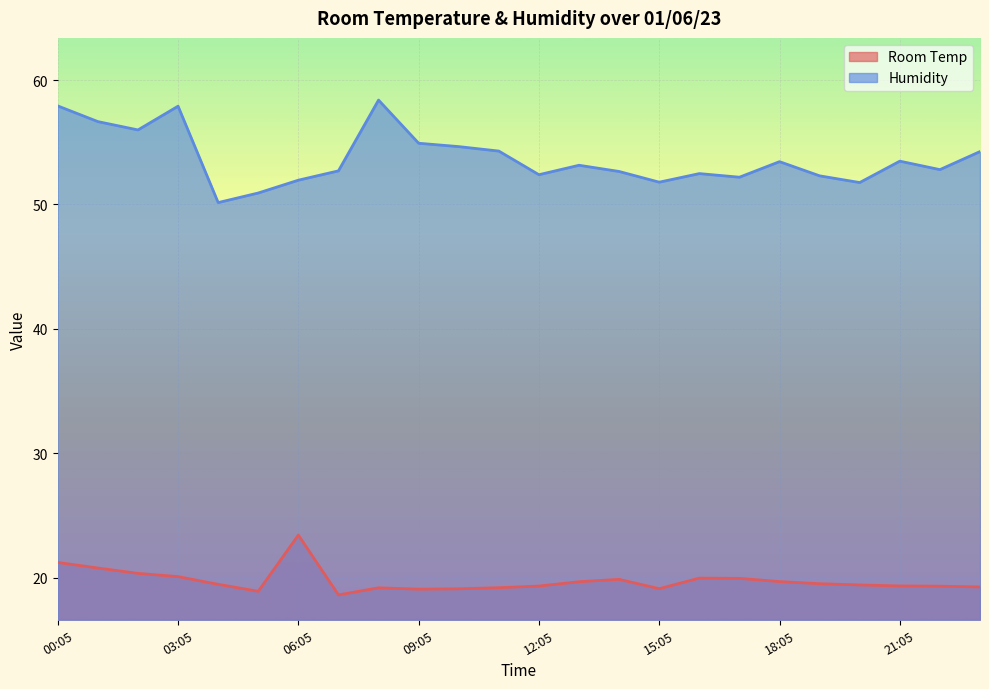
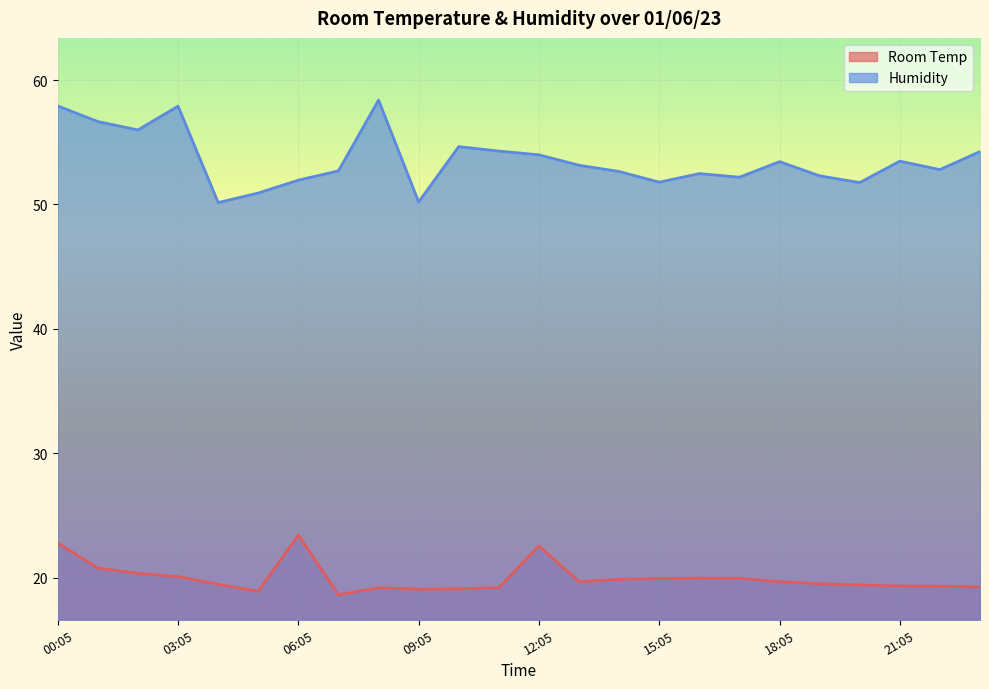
Room Temp, 00:05: 21.2 -> 22.8
Humidity, 09:05: 54.9 -> 50.2
Room Temp, 12:05: 19.3 -> 22.6
Humidity, 12:05: 52.4 -> 54.0
Room Temp, 15:05: 19.1 -> 19.9
